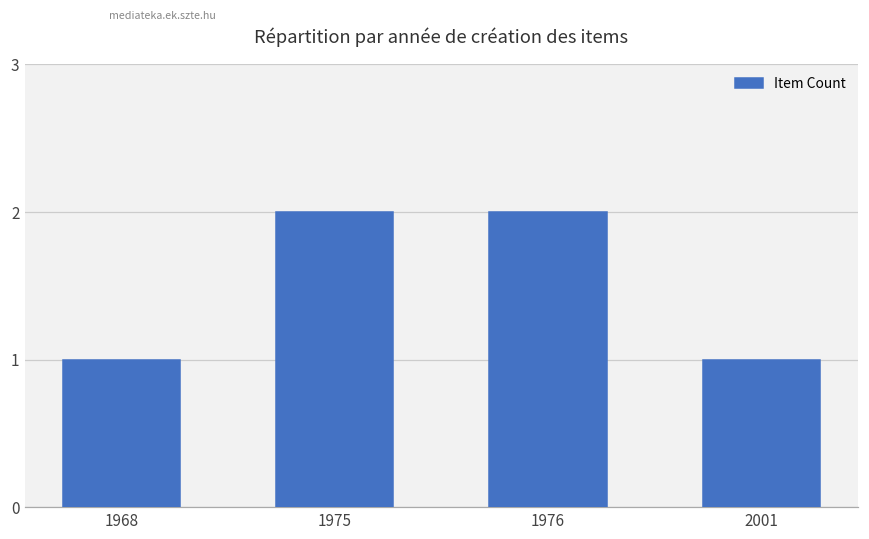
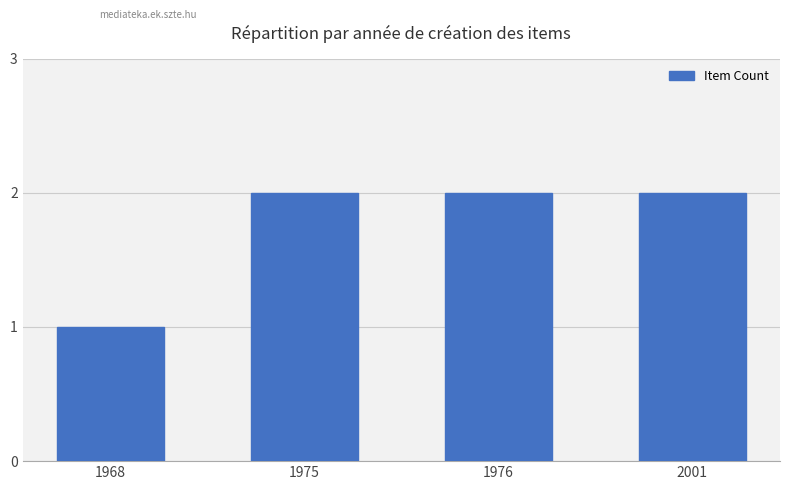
2001: 1 -> 2
